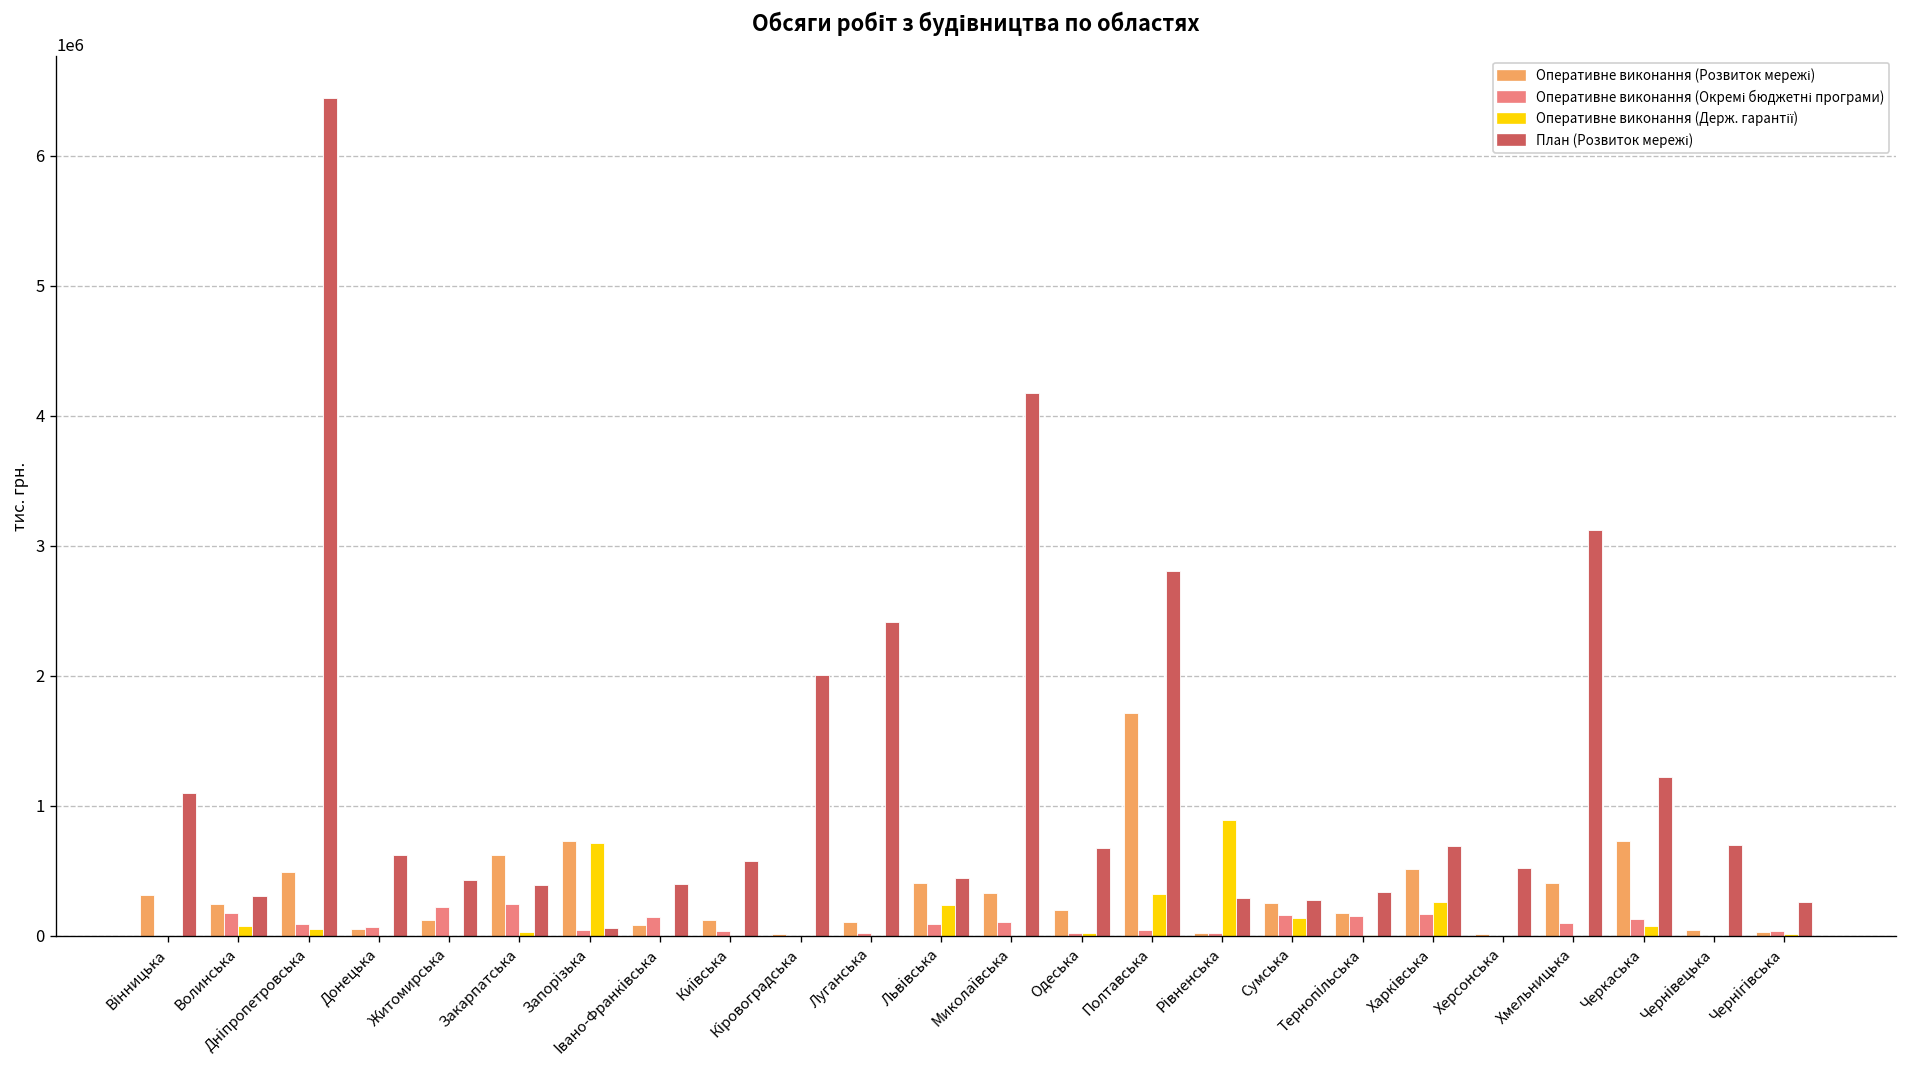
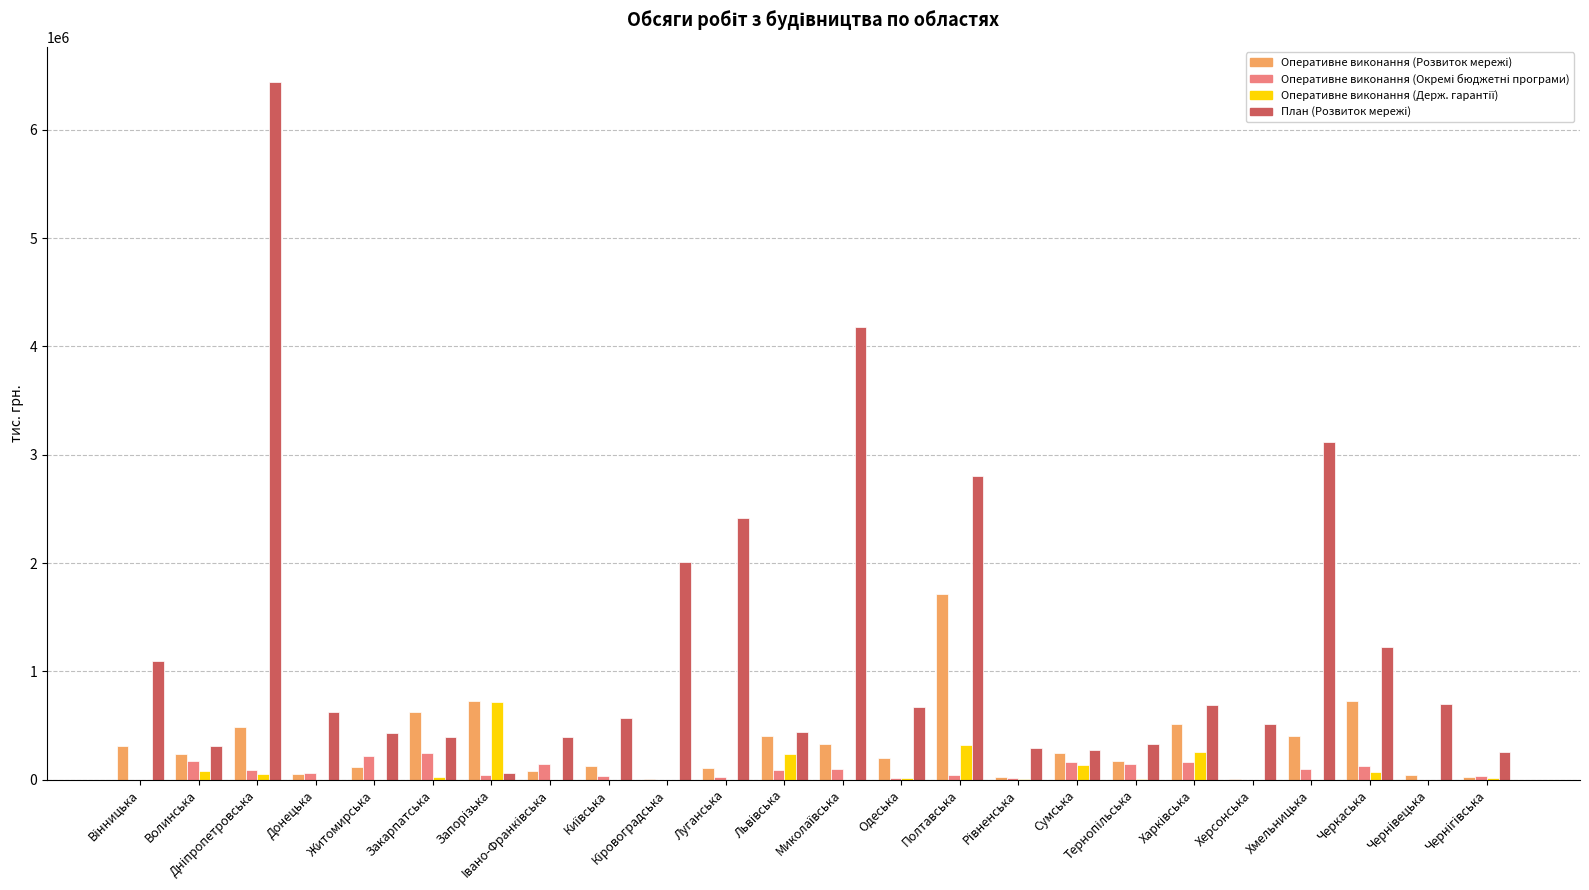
Оперативне виконання (Держ. гарантії), Рівненська: 890000 -> 10000
